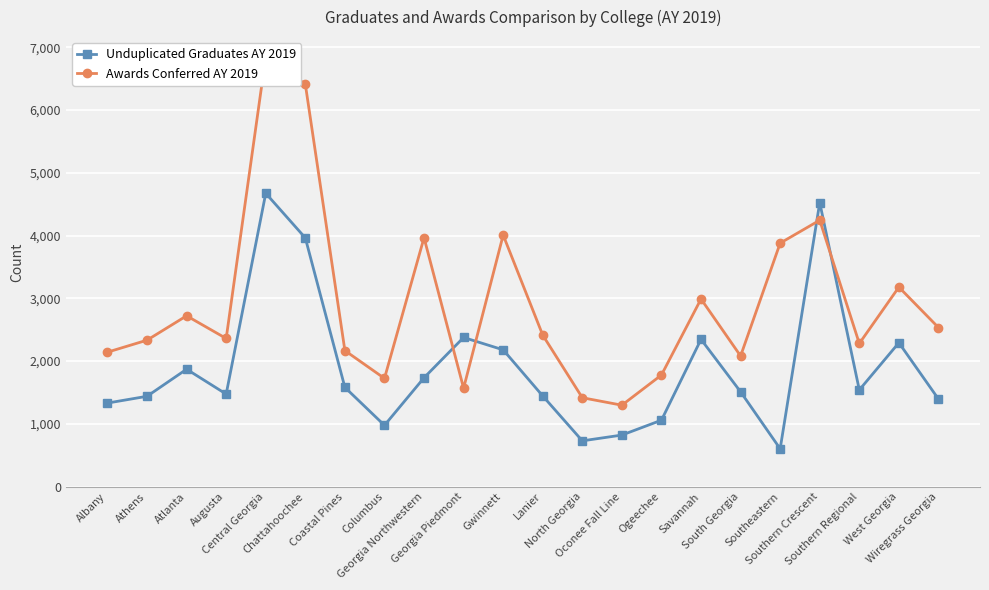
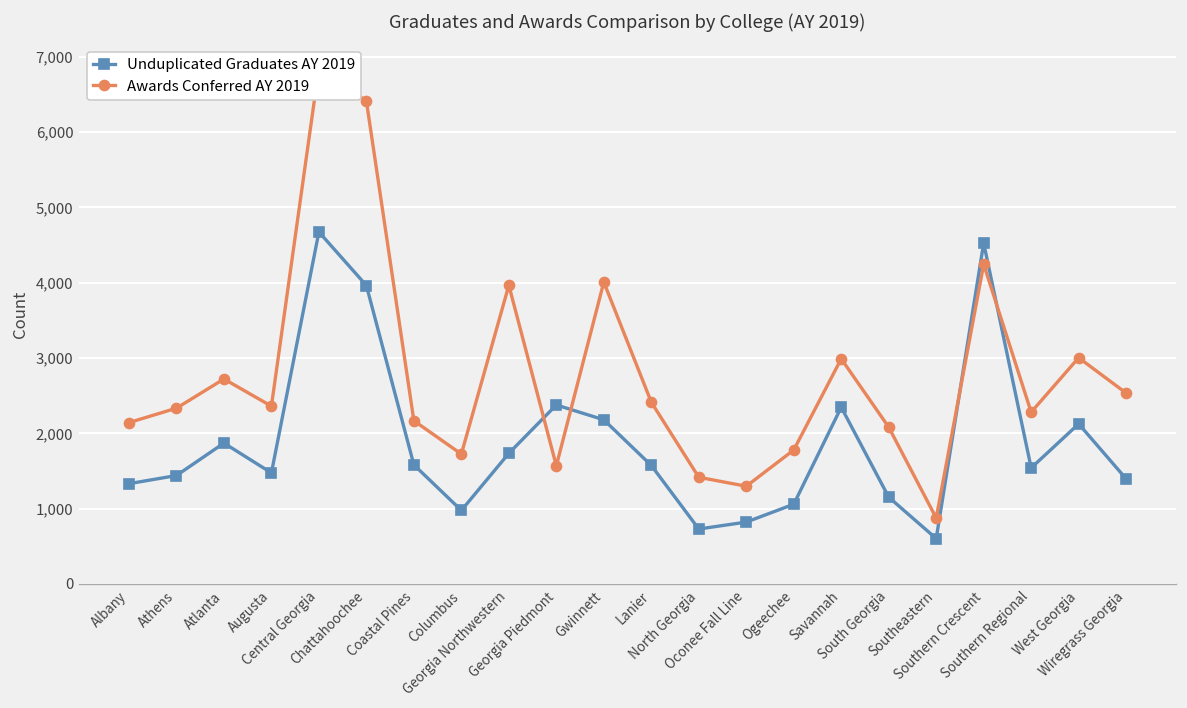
Unduplicated Graduates AY 2019, Lanier: 1,400 -> 1,600
Unduplicated Graduates AY 2019, South Georgia: 1,500 -> 1,200
Awards Conferred AY 2019, Southeastern: 3,900 -> 900
Unduplicated Graduates AY 2019, West Georgia: 2,300 -> 2,100
Awards Conferred AY 2019, West Georgia: 3,200 -> 3,000
